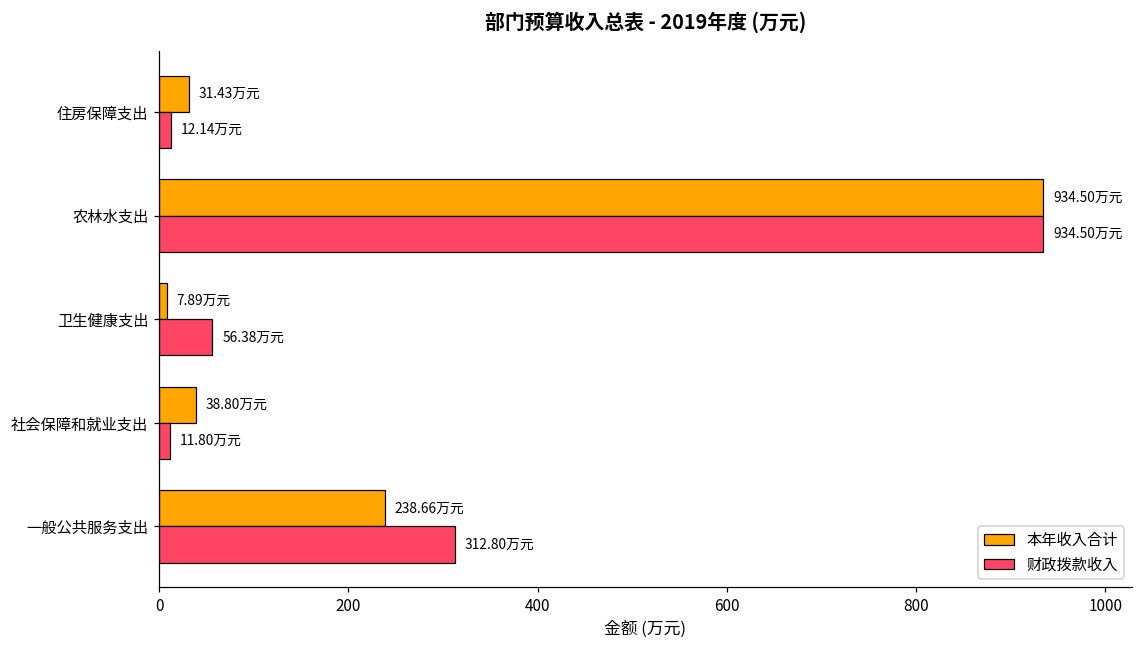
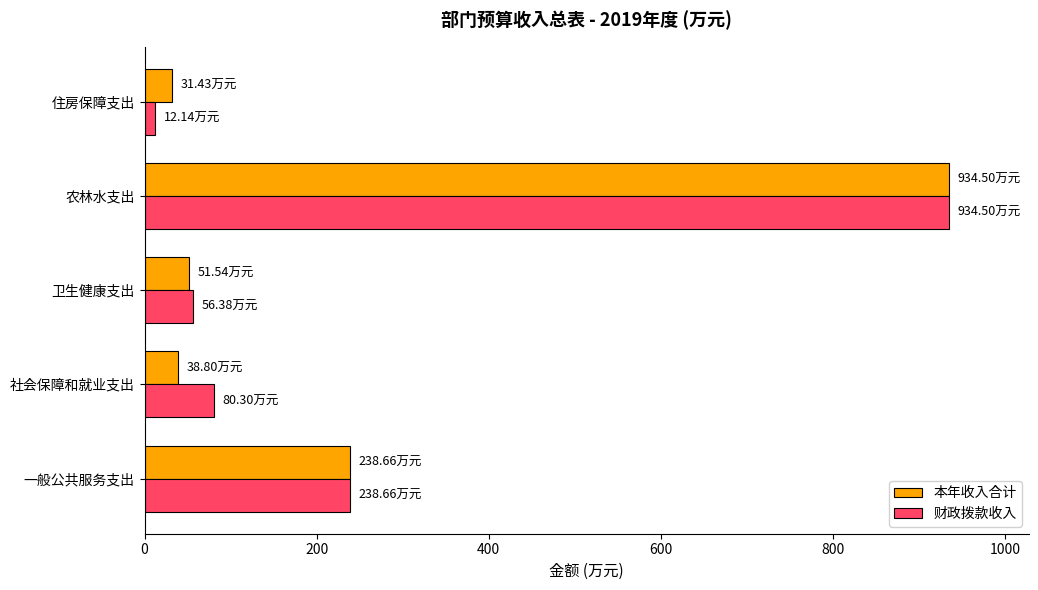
本年收入合计, 卫生健康支出: 7.89 -> 51.54
财政拨款收入, 社会保障和就业支出: 11.80 -> 80.30
财政拨款收入, 一般公共服务支出: 312.80 -> 238.66
